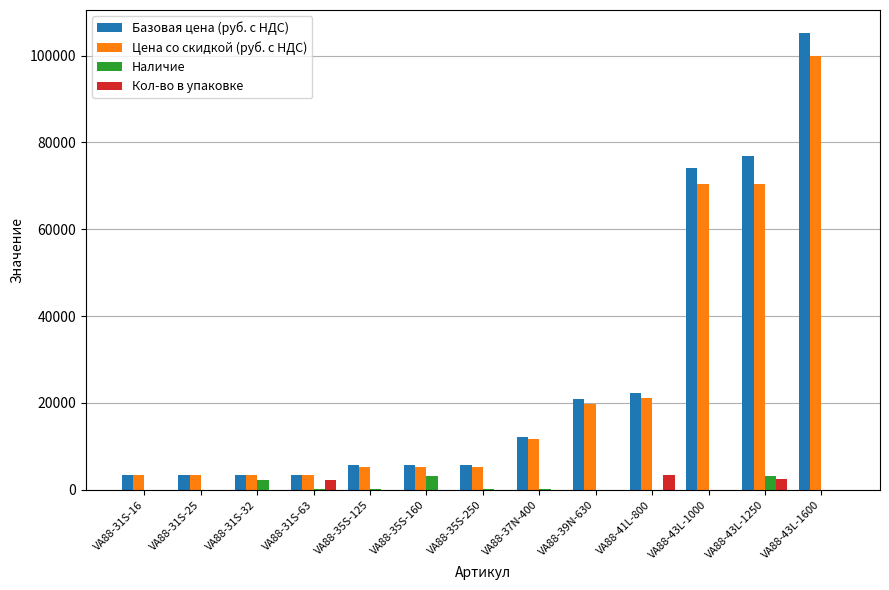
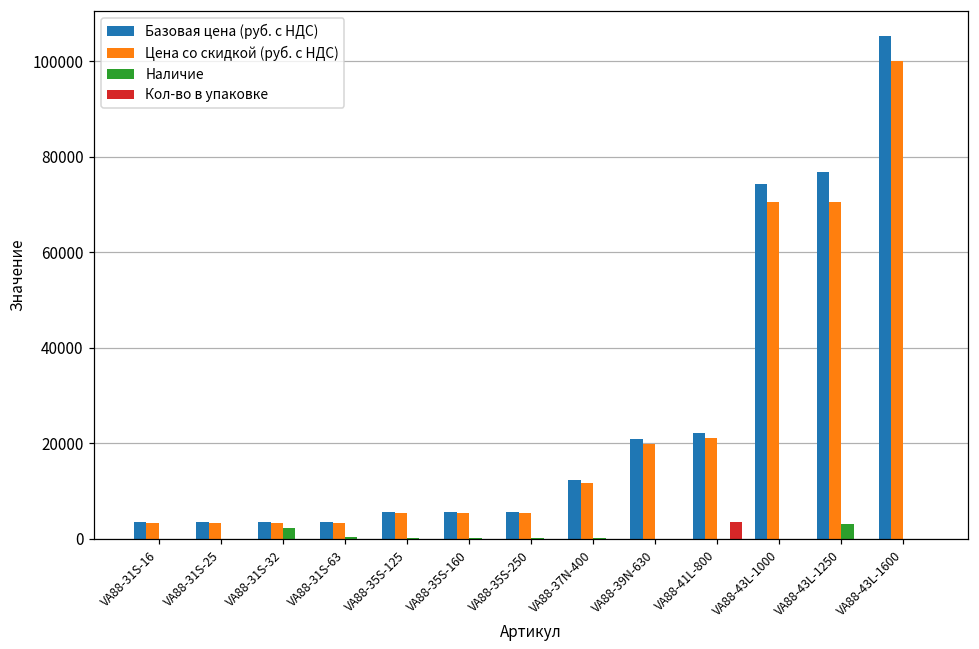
Кол-во в упаковке, VA88-31S-63: 2000 -> 0
Наличие, VA88-35S-160: 3000 -> 0
Кол-во в упаковке, VA88-43L-1250: 2000 -> 0
